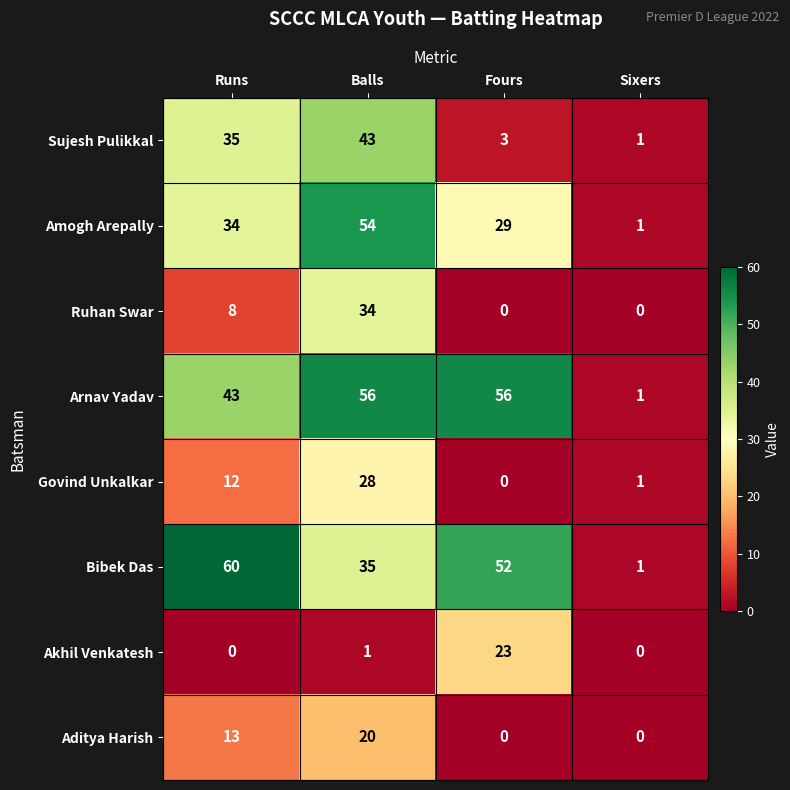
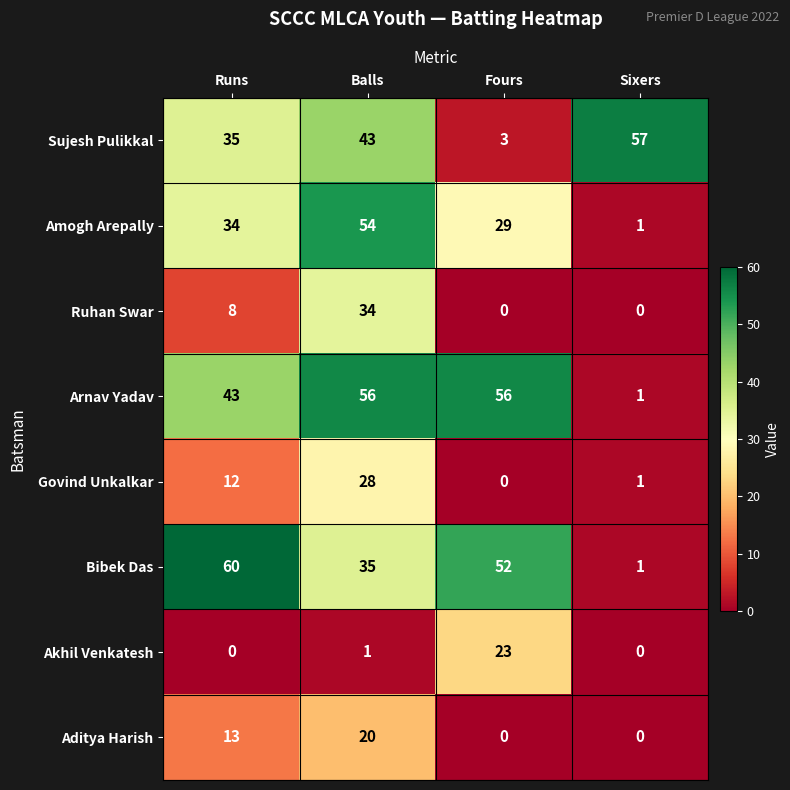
Sujesh Pulikkal, Sixers: 1 -> 57
